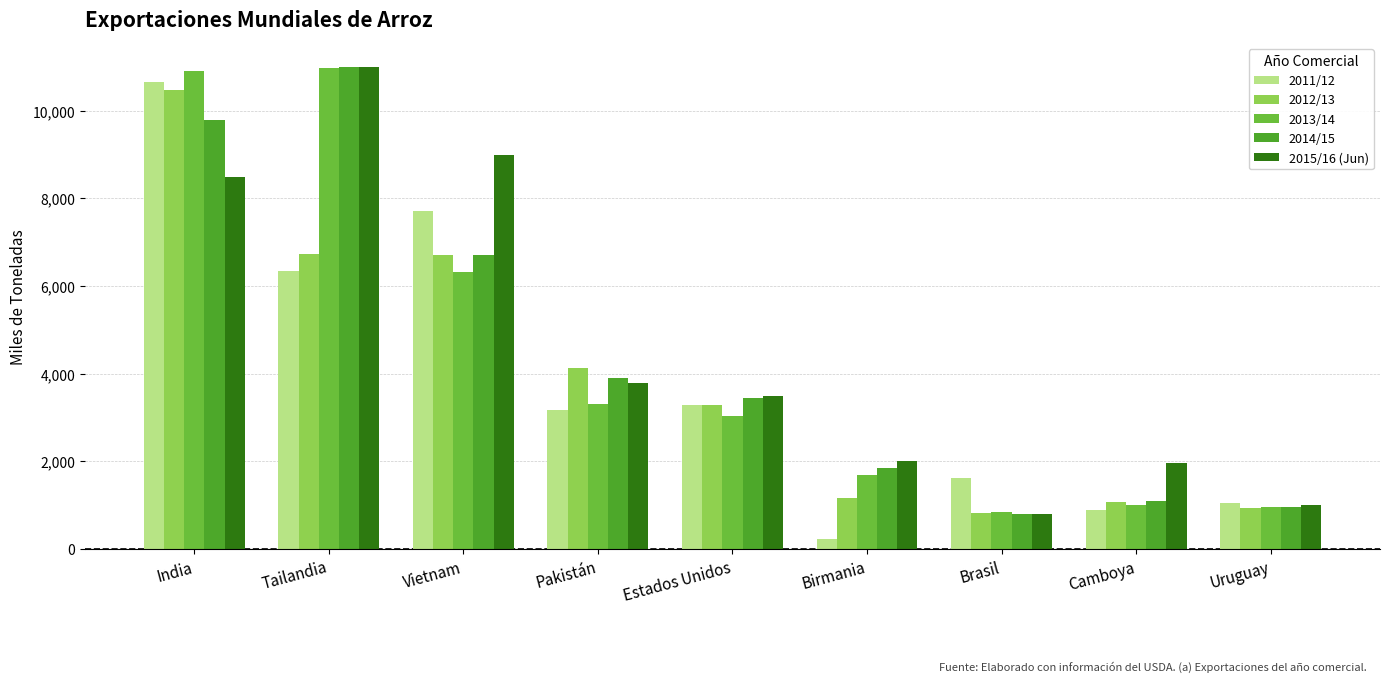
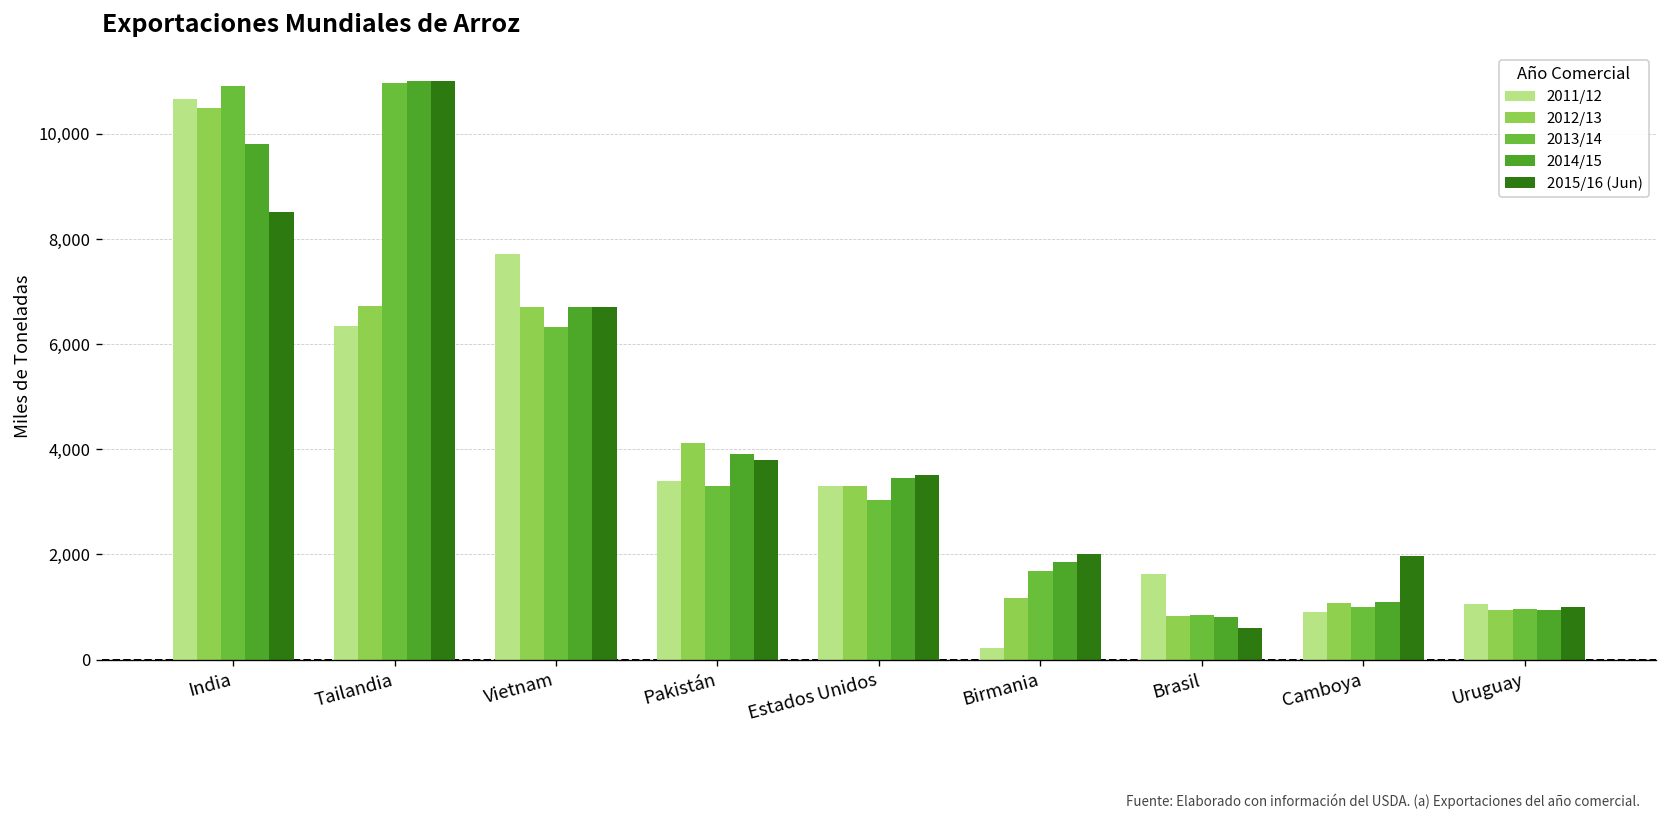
2015/16 (Jun), Vietnam: 9,000 -> 6,700
2011/12, Pakistán: 3,200 -> 3,400
2015/16 (Jun), Brasil: 800 -> 600
